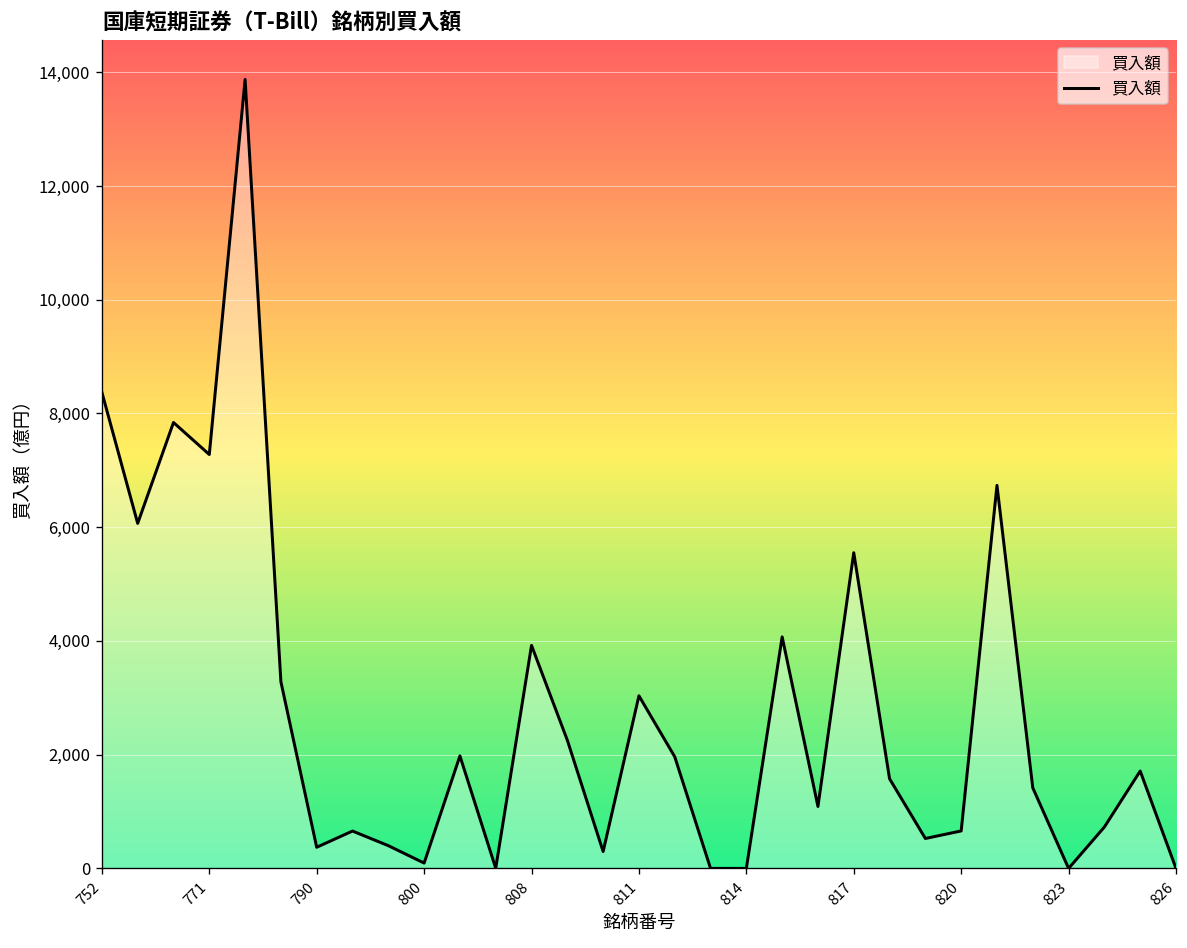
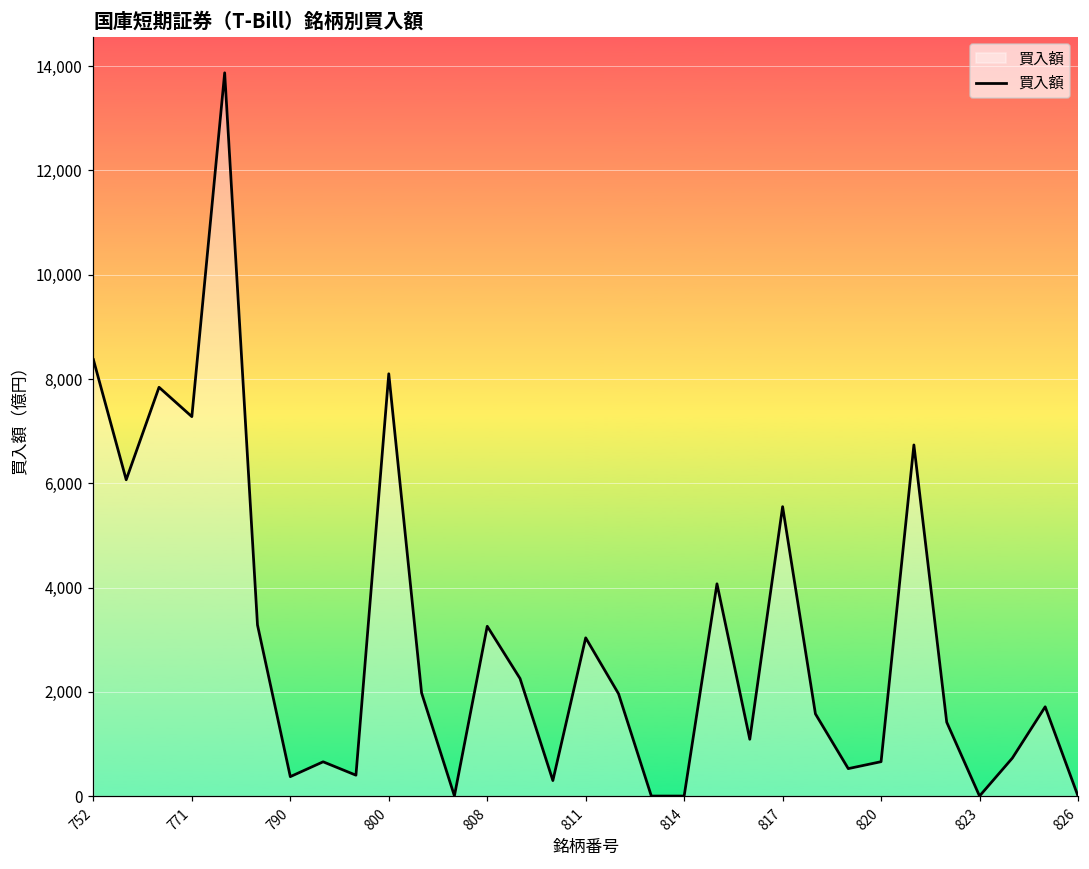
800: 100 -> 8,100
808: 3,900 -> 3,300
